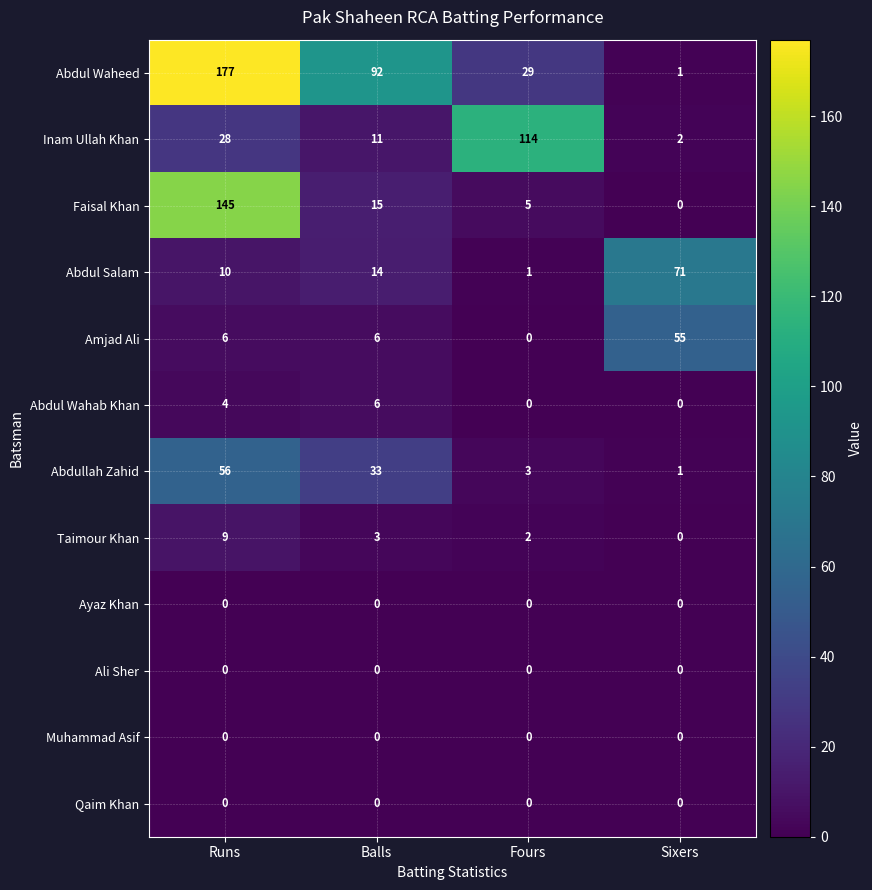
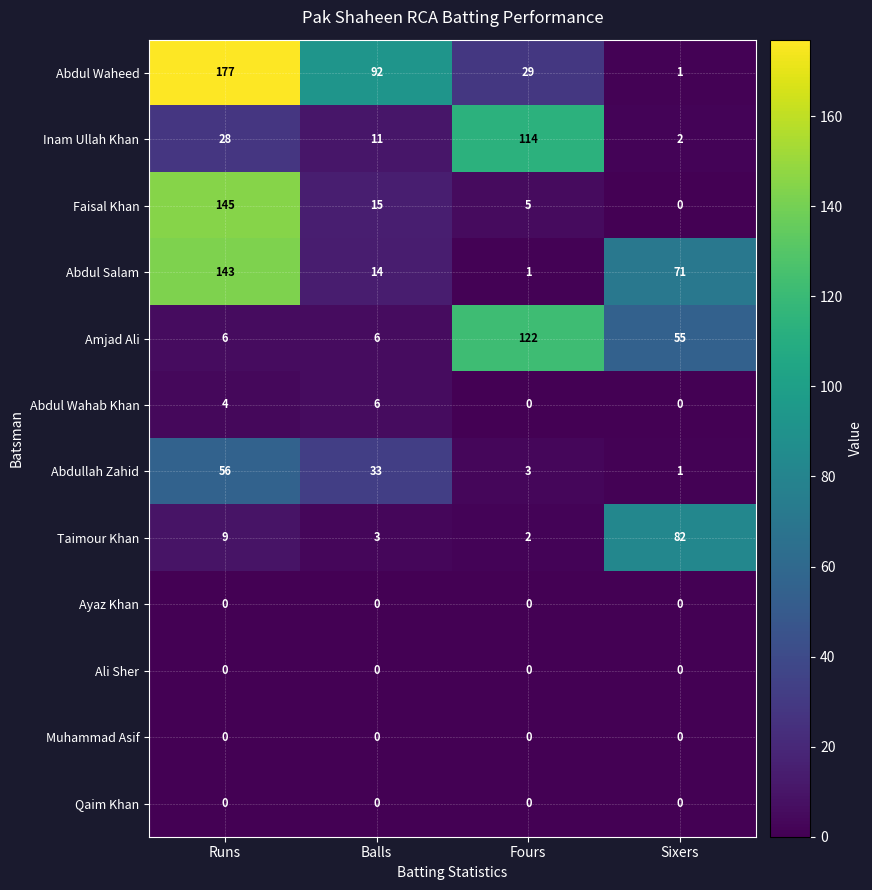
Abdul Salam, Runs: 10 -> 143
Amjad Ali, Fours: 0 -> 122
Taimour Khan, Sixers: 0 -> 82
